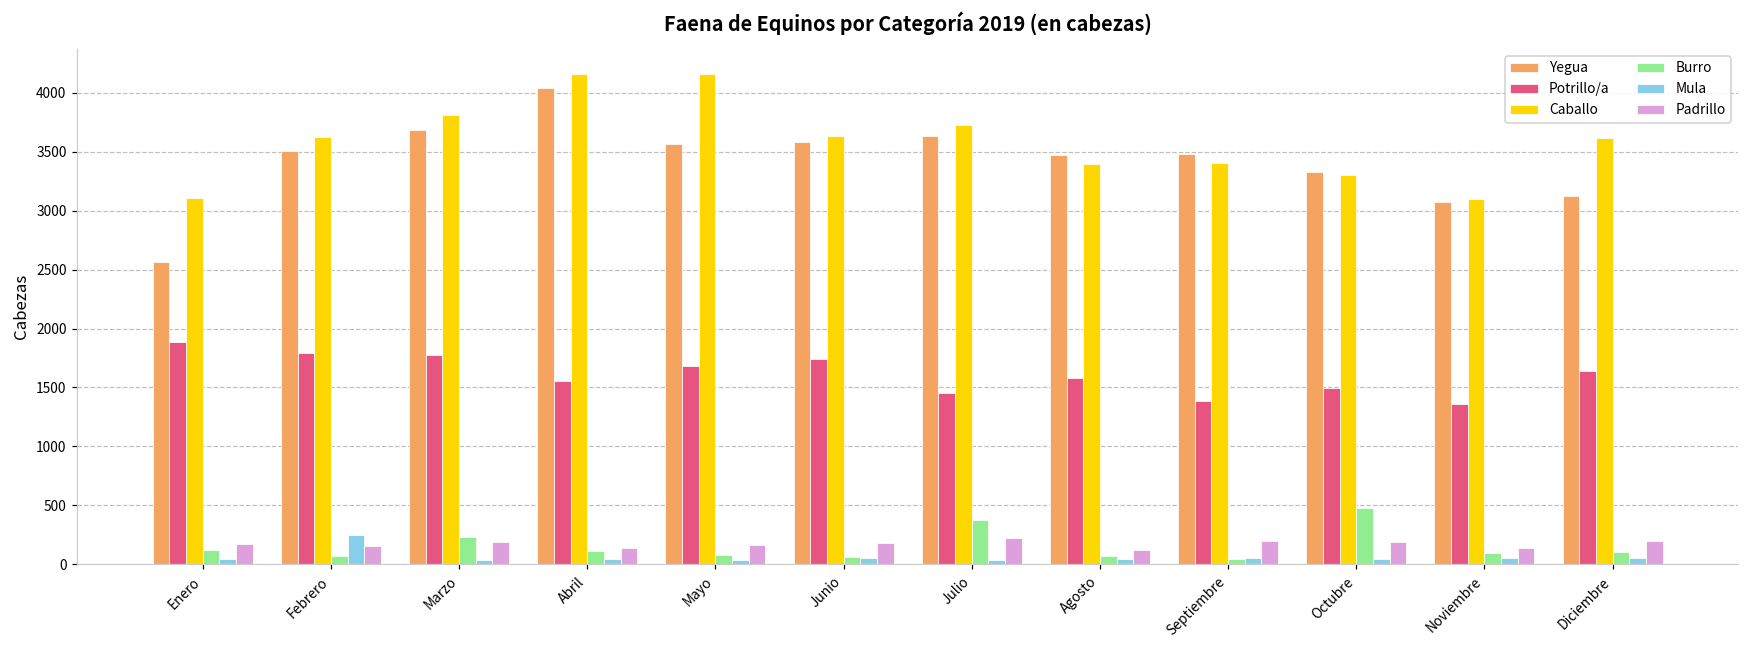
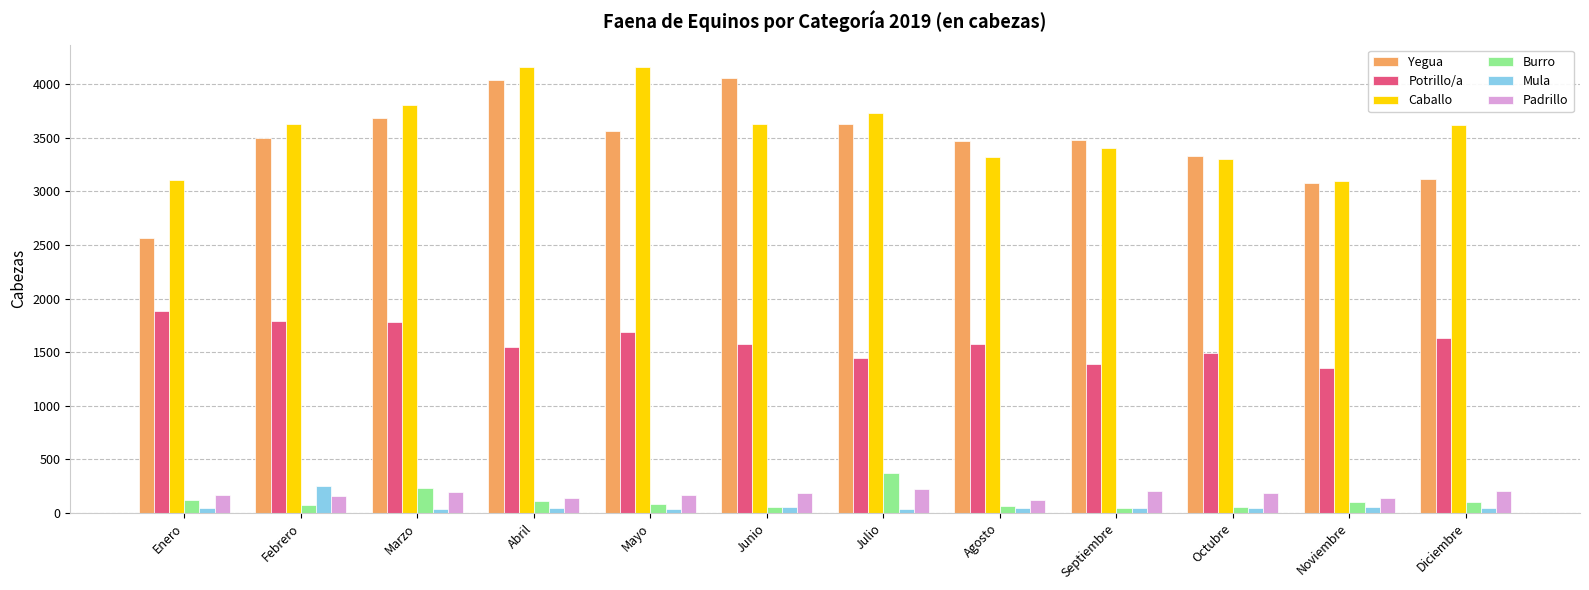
Yegua, Junio: 3580 -> 4060
Potrillo/a, Junio: 1740 -> 1580
Caballo, Agosto: 3400 -> 3320
Burro, Octubre: 480 -> 50
